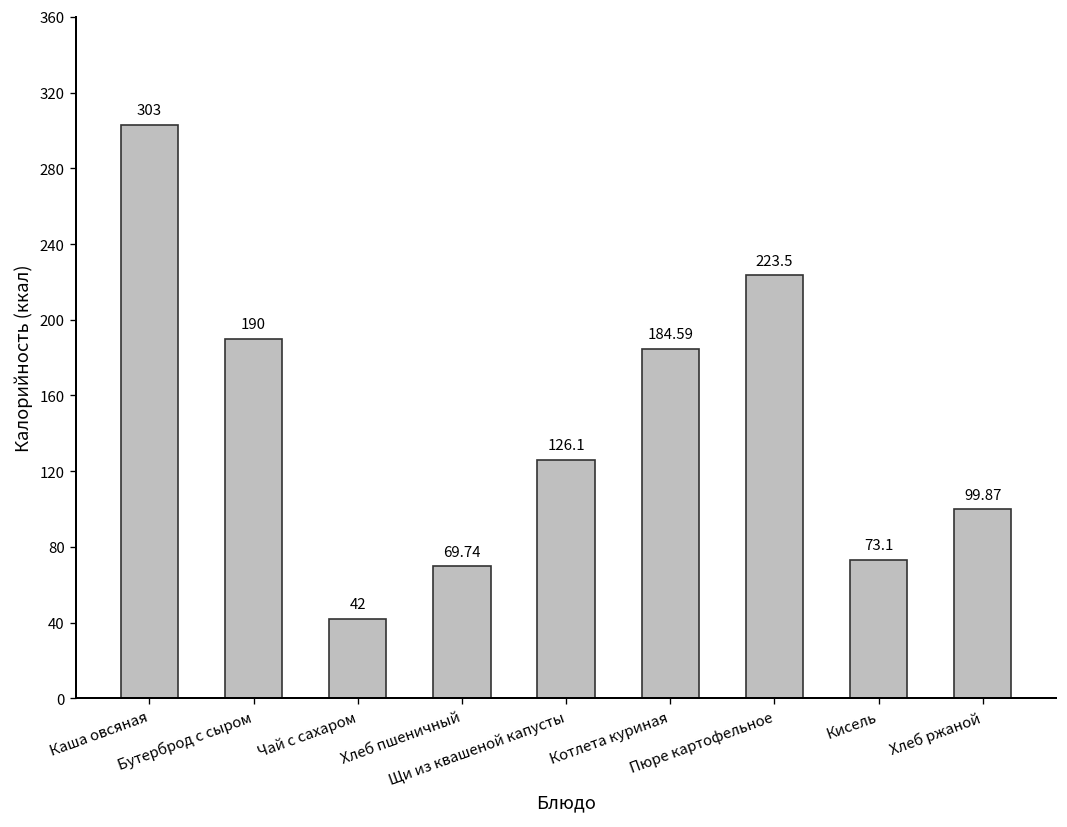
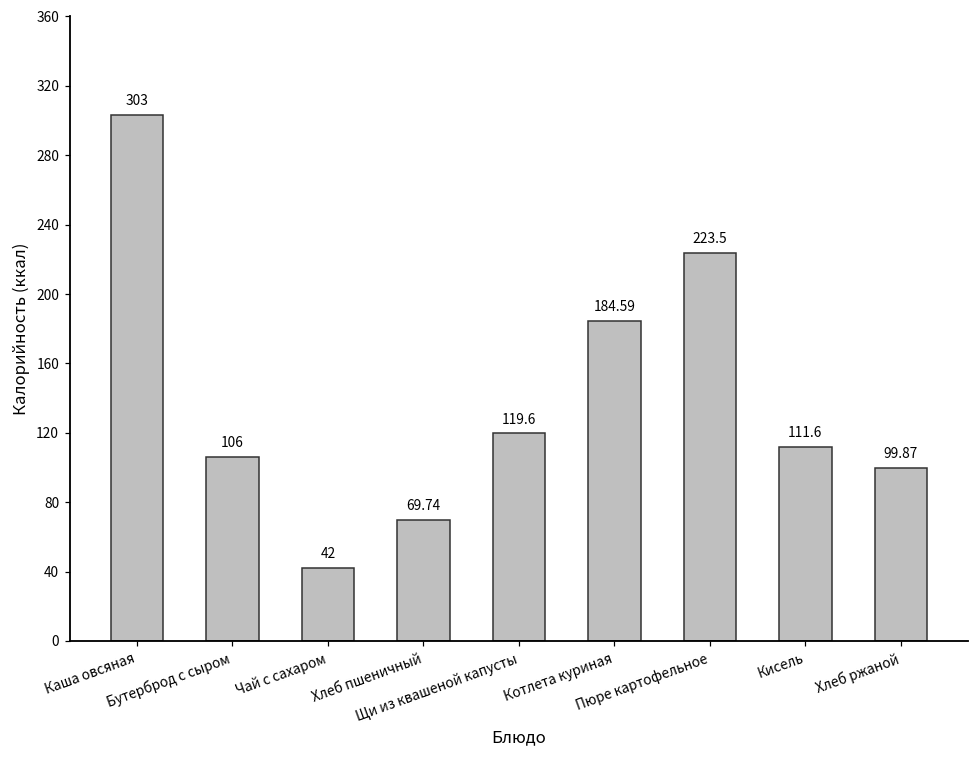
Бутерброд с сыром: 190 -> 106
Щи из квашеной капусты: 126.1 -> 119.6
Кисель: 73.1 -> 111.6
